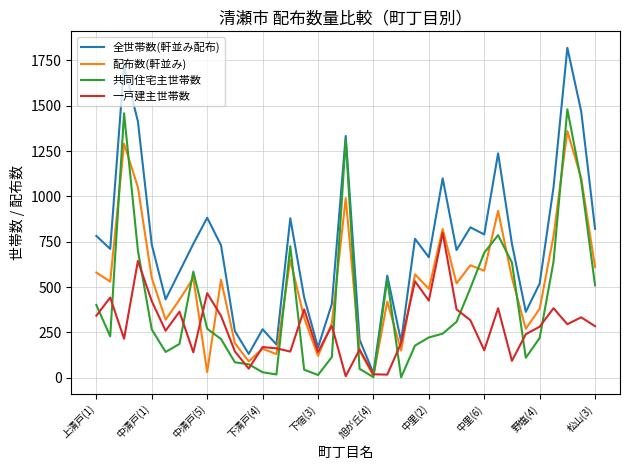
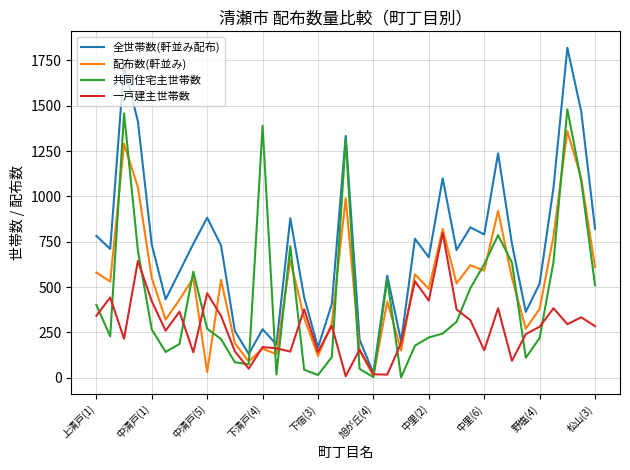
共同住宅主世帯数, 下清戸(4): 30 -> 1390
共同住宅主世帯数, 中里(6): 690 -> 630
